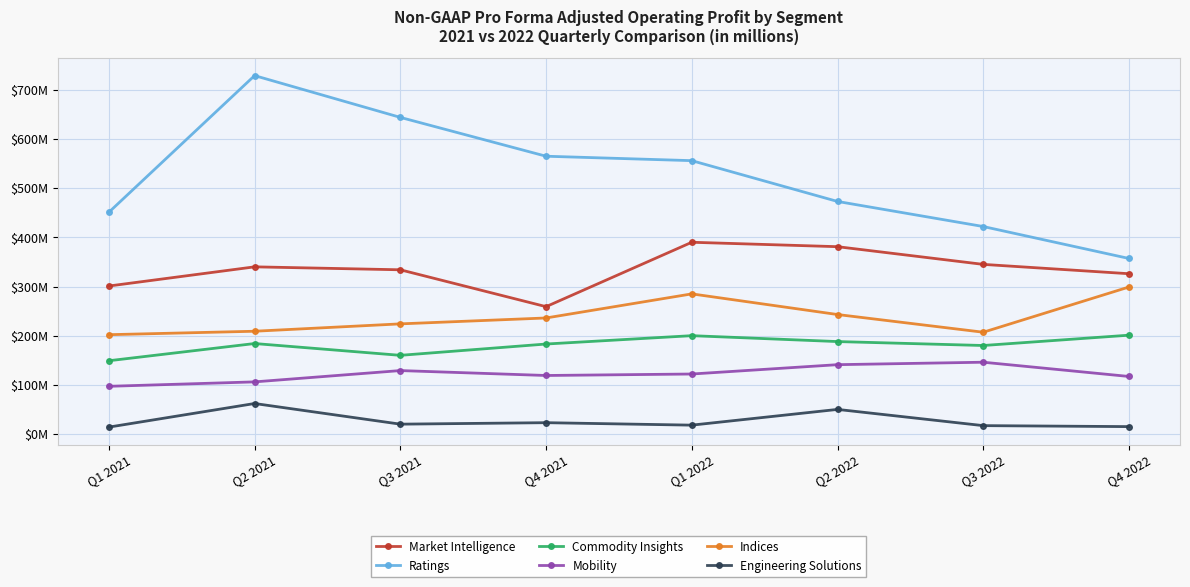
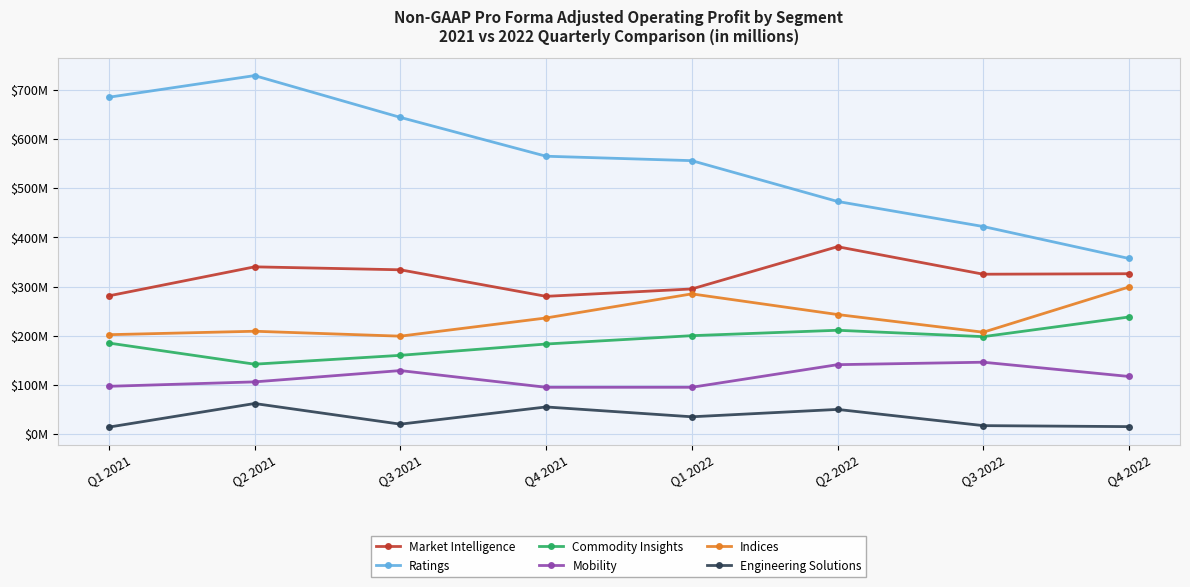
Market Intelligence, Q1 2021: $300000000 -> $280000000
Ratings, Q1 2021: $450000000 -> $690000000
Commodity Insights, Q1 2021: $150000000 -> $190000000
Commodity Insights, Q2 2021: $180000000 -> $140000000
Indices, Q3 2021: $220000000 -> $200000000
Market Intelligence, Q4 2021: $260000000 -> $280000000
Mobility, Q4 2021: $120000000 -> $100000000
Engineering Solutions, Q4 2021: $20000000 -> $60000000
Market Intelligence, Q1 2022: $390000000 -> $300000000
Mobility, Q1 2022: $120000000 -> $100000000
Engineering Solutions, Q1 2022: $20000000 -> $40000000
Commodity Insights, Q2 2022: $190000000 -> $210000000
Market Intelligence, Q3 2022: $350000000 -> $330000000
Commodity Insights, Q3 2022: $180000000 -> $200000000
Commodity Insights, Q4 2022: $200000000 -> $240000000
